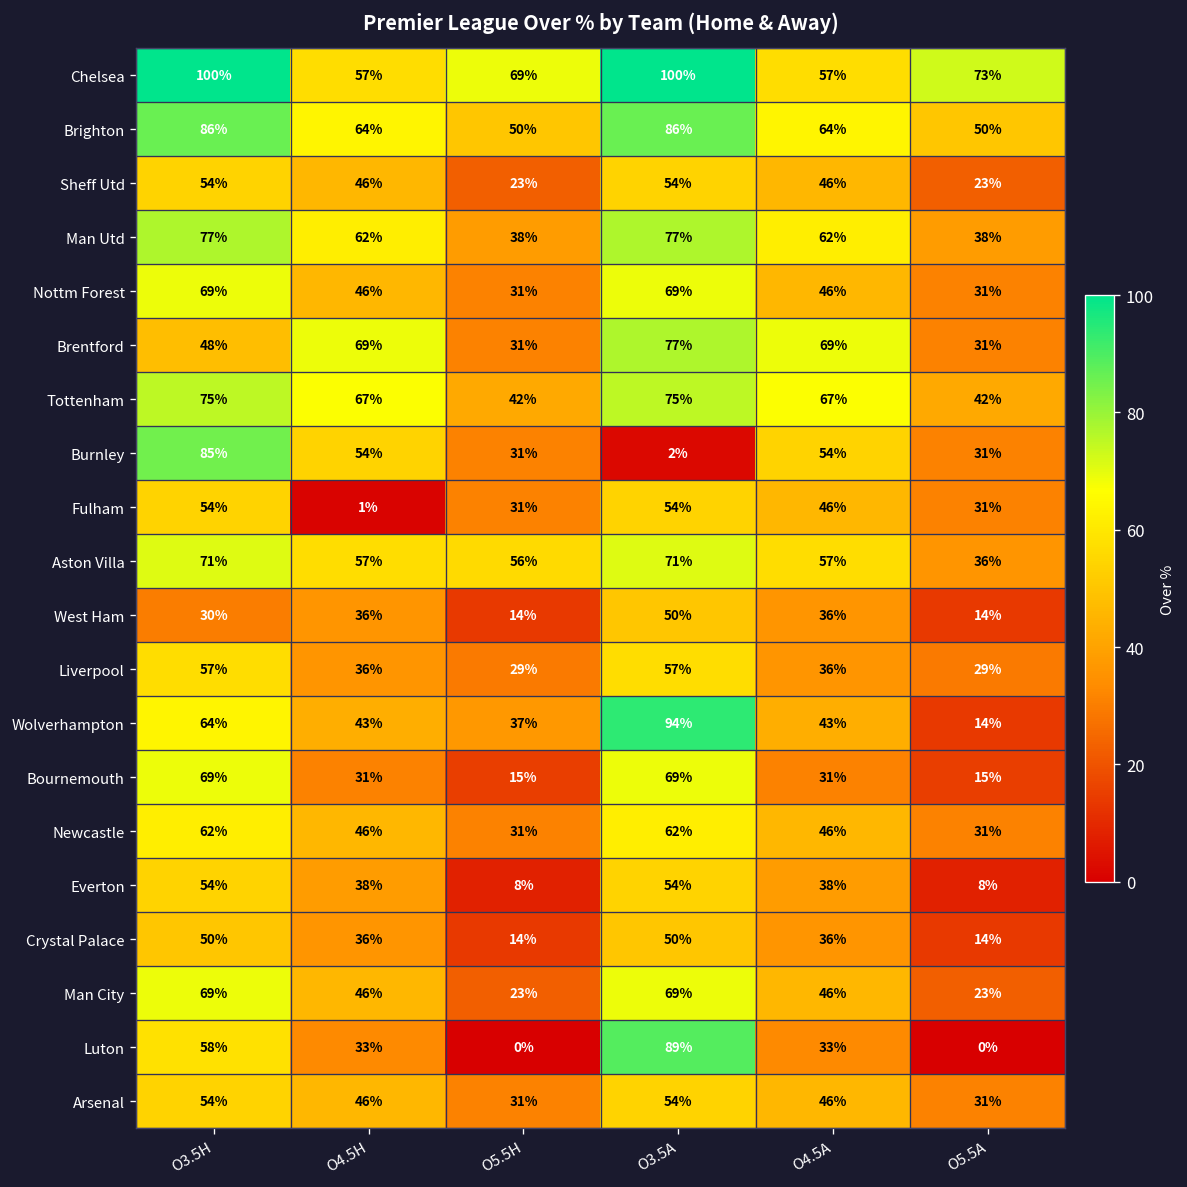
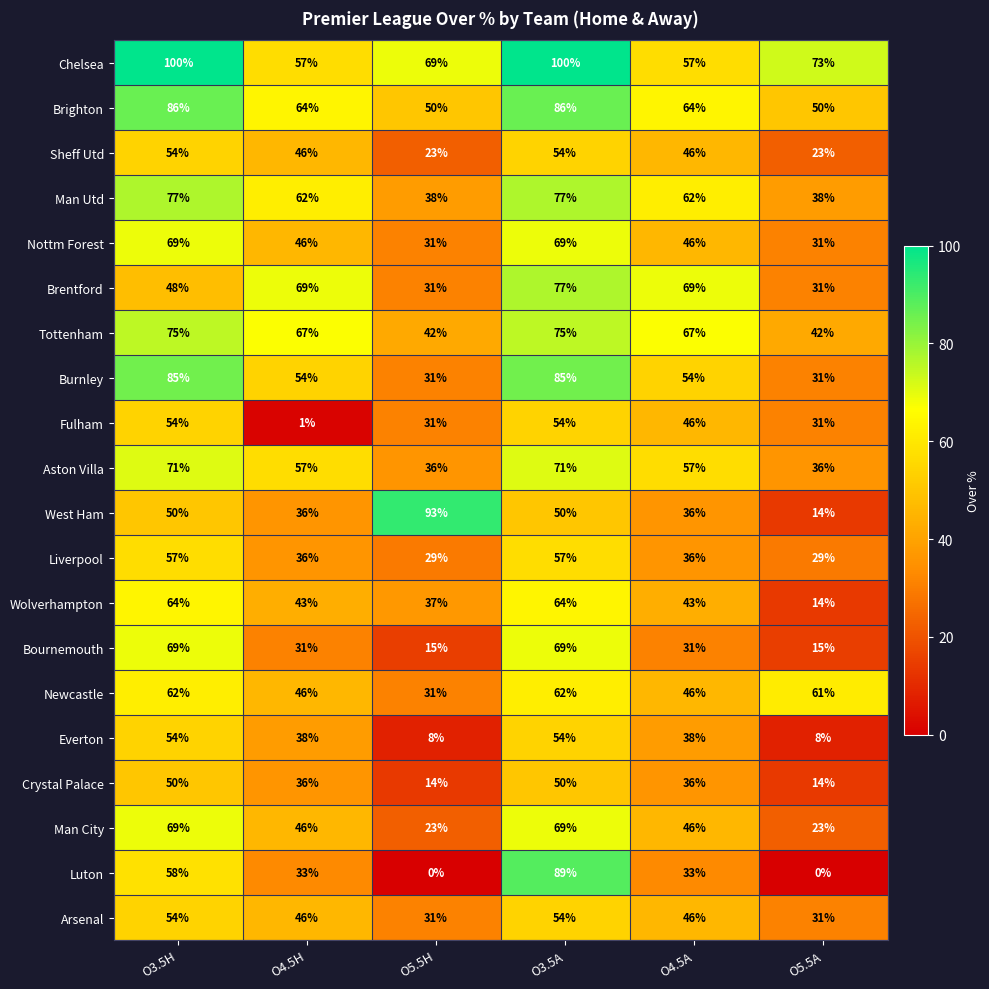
Burnley, O3.5A: 2% -> 85%
Aston Villa, O5.5H: 56% -> 36%
West Ham, O3.5H: 30% -> 50%
West Ham, O5.5H: 14% -> 93%
Wolverhampton, O3.5A: 94% -> 64%
Newcastle, O5.5A: 31% -> 61%
